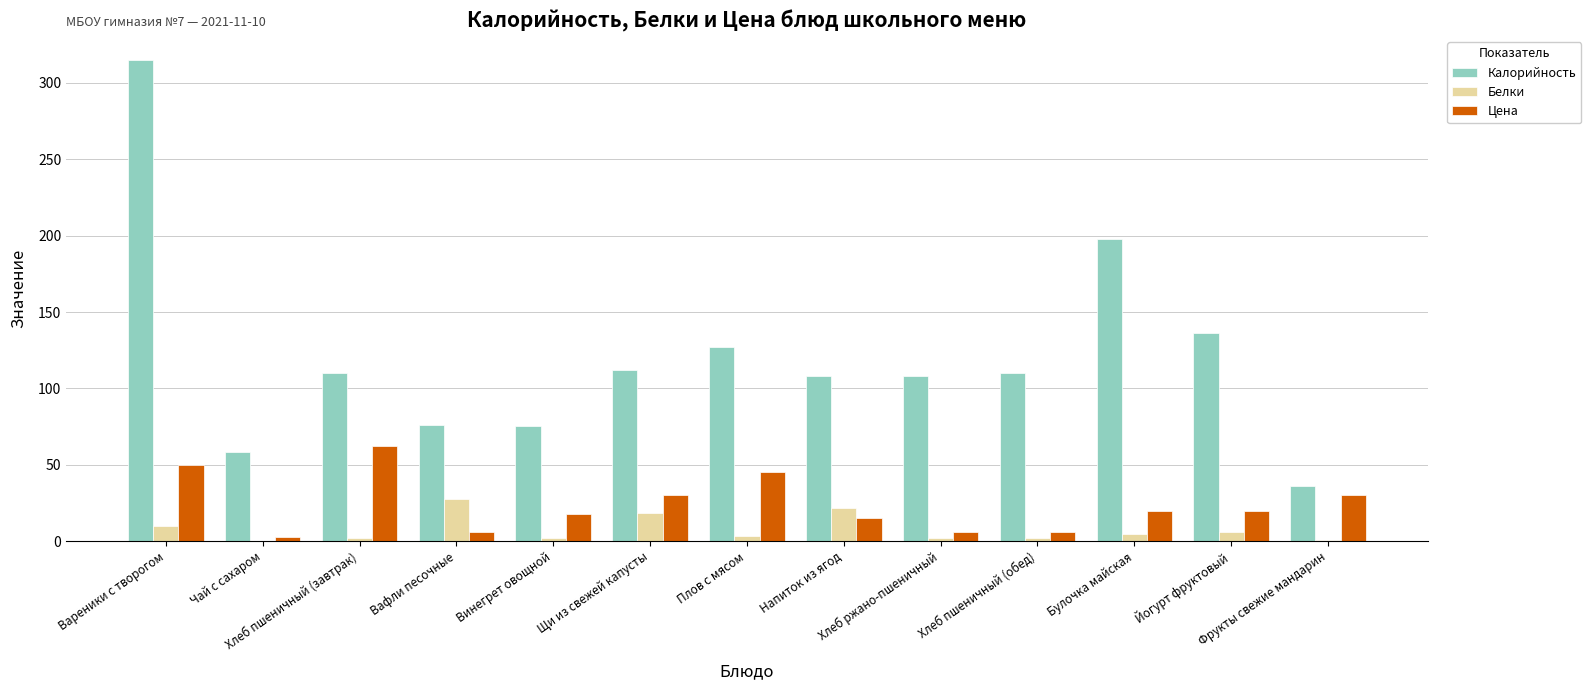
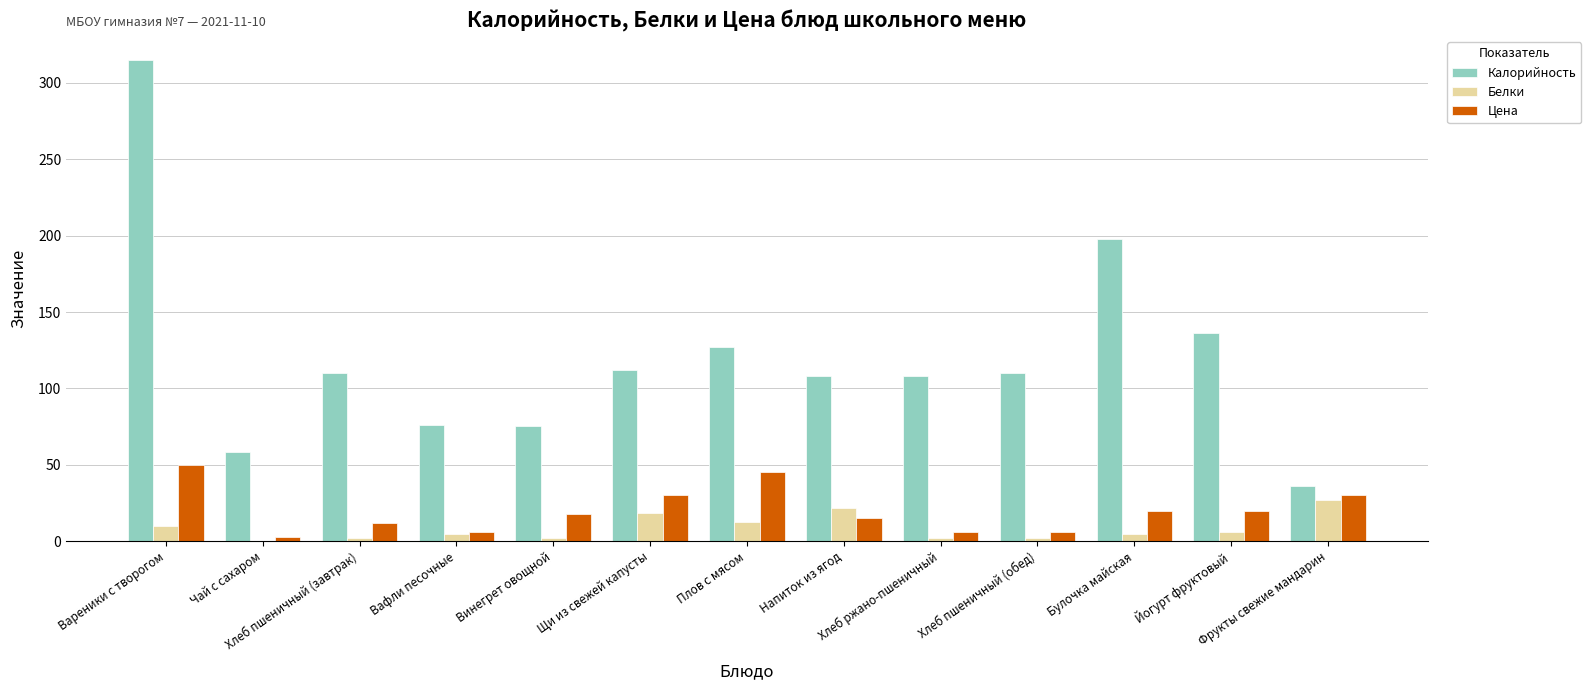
Цена, Хлеб пшеничный (завтрак): 62 -> 12
Белки, Вафли песочные: 27 -> 5
Белки, Плов с мясом: 3 -> 13
Белки, Фрукты свежие мандарин: 0 -> 27
